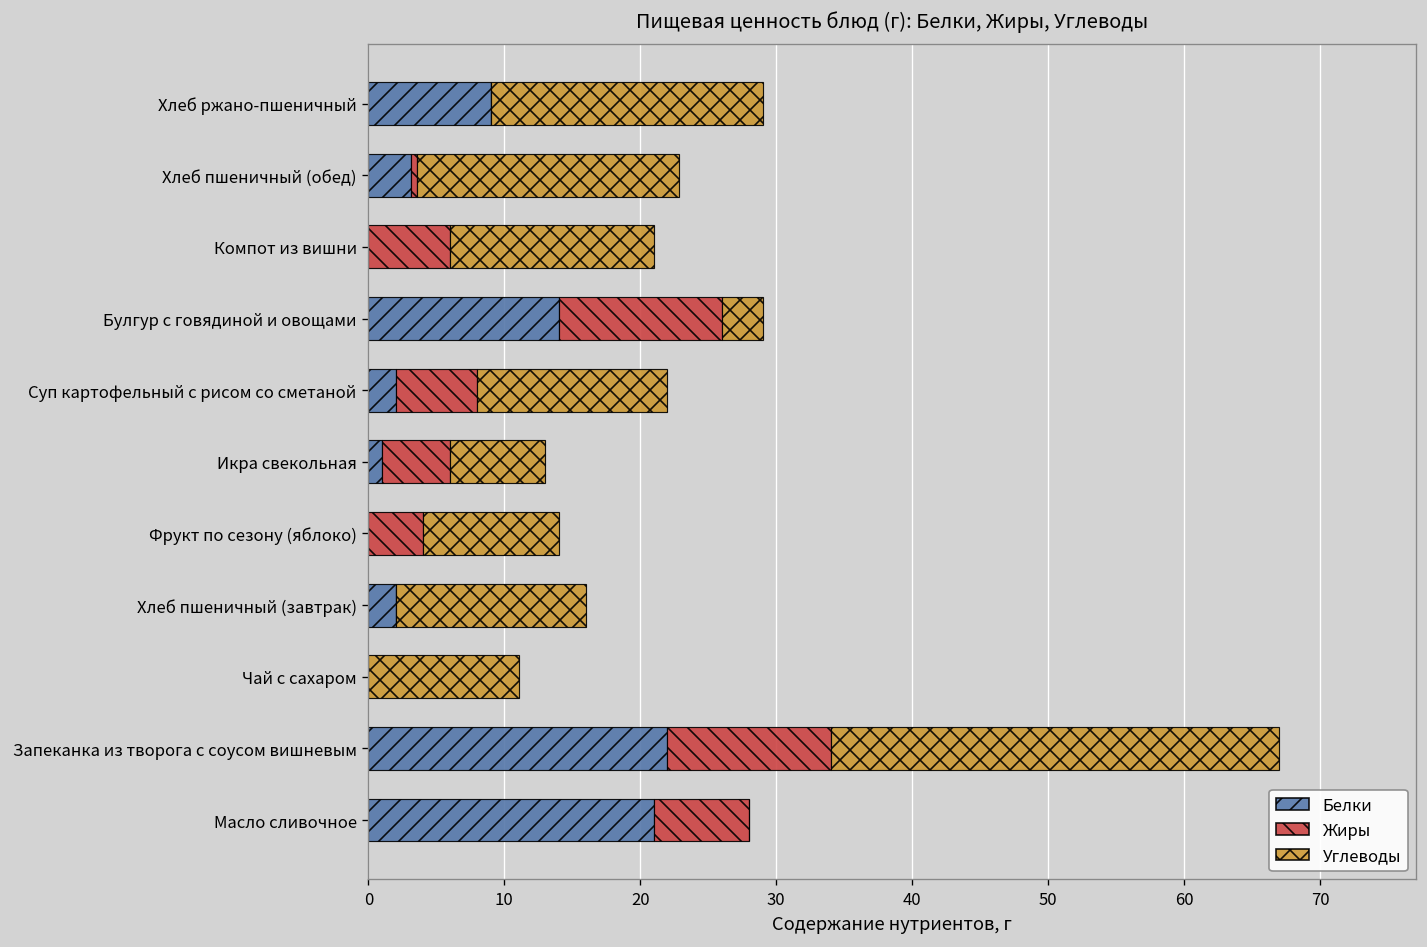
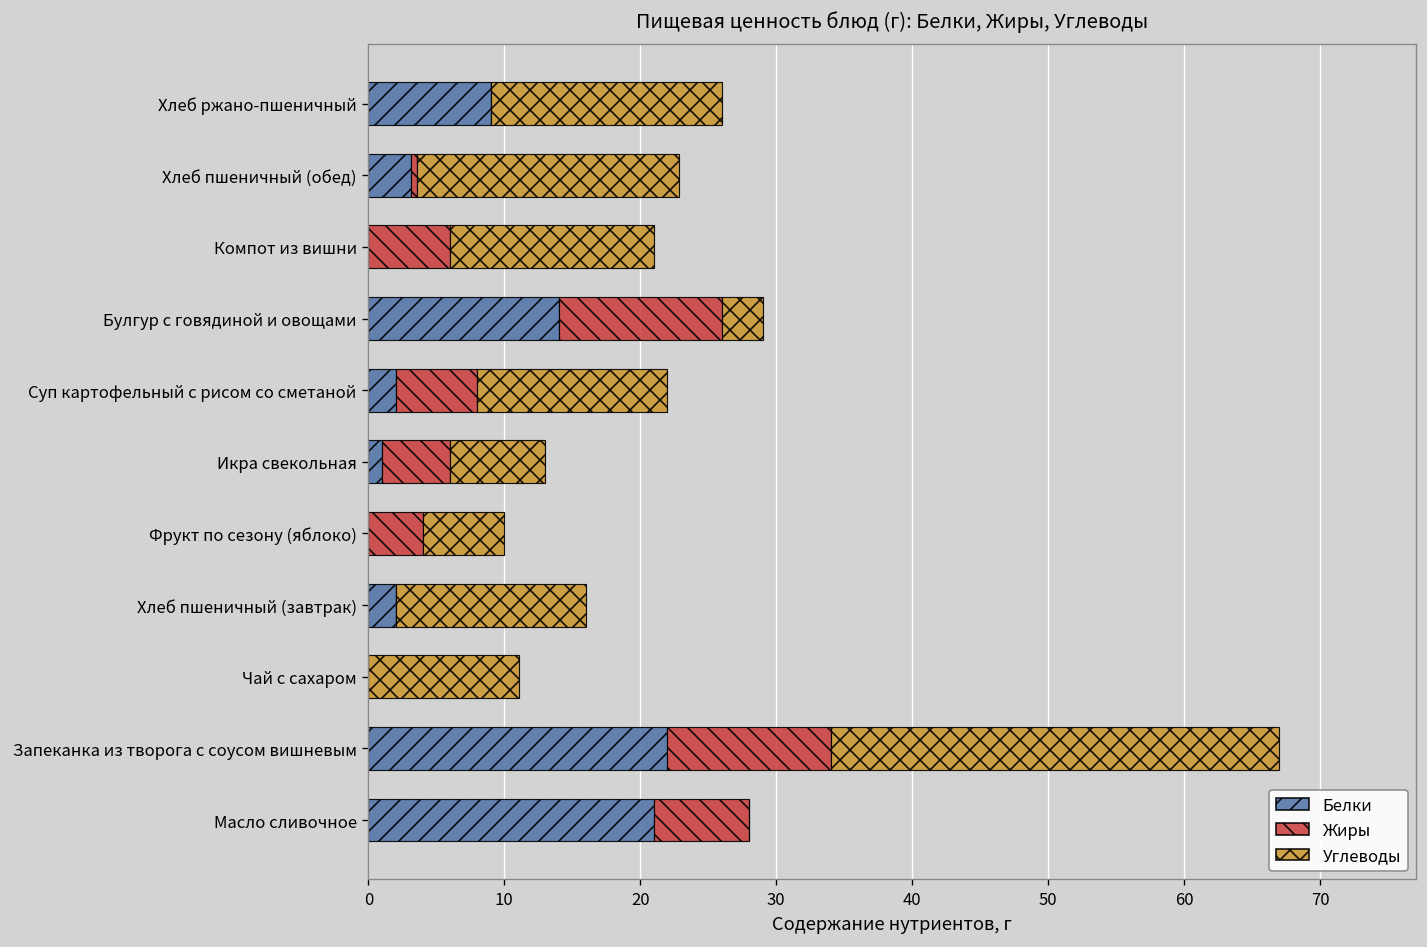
Углеводы, Хлеб ржано-пшеничный: 20 -> 17
Углеводы, Фрукт по сезону (яблоко): 10 -> 6
